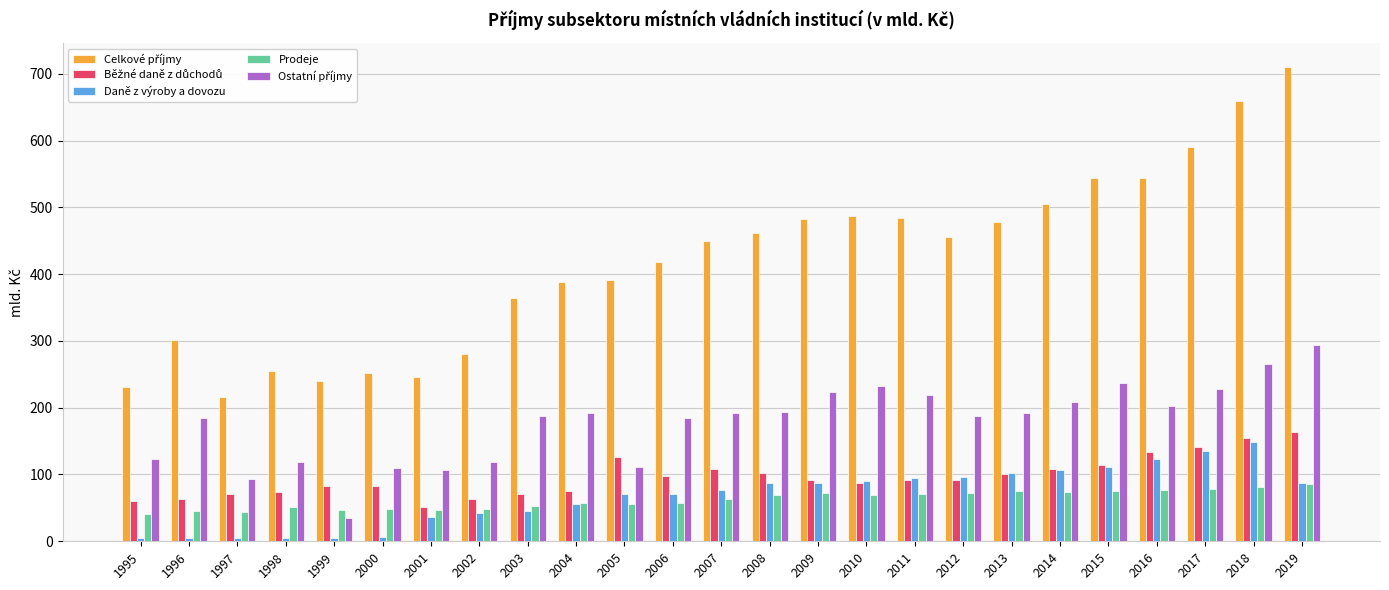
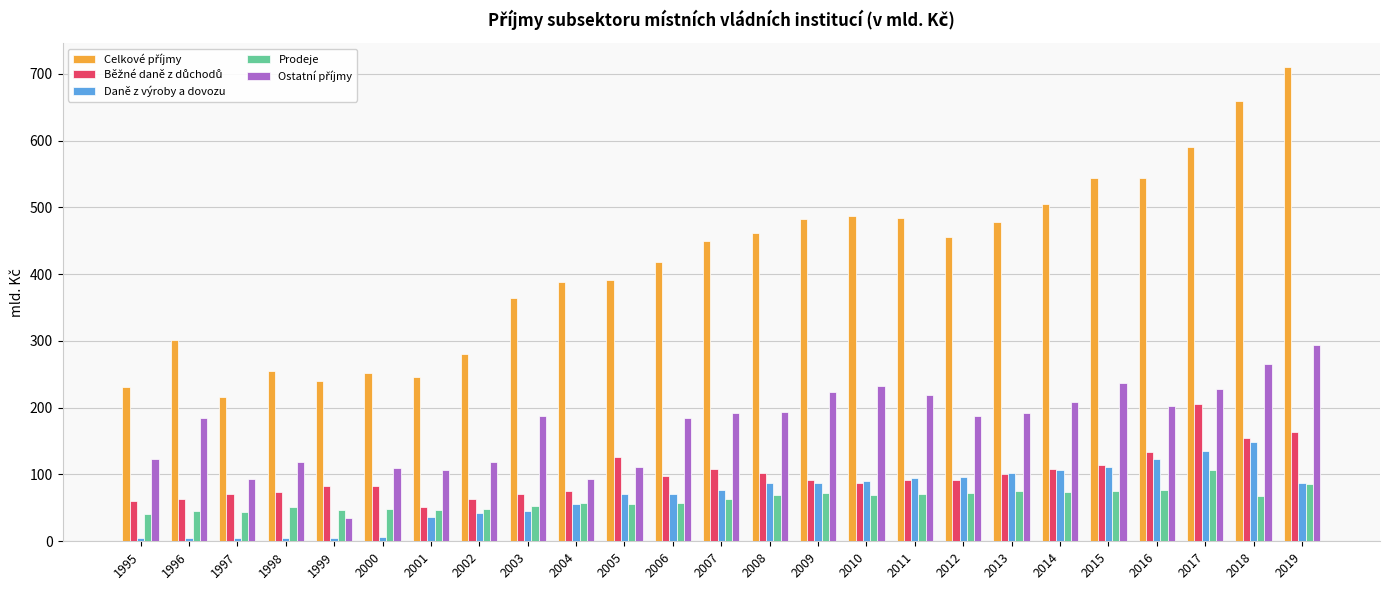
Ostatní příjmy, 2004: 190 -> 90
Běžné daně z důchodů, 2017: 140 -> 210
Prodeje, 2017: 80 -> 110
Prodeje, 2018: 80 -> 70
